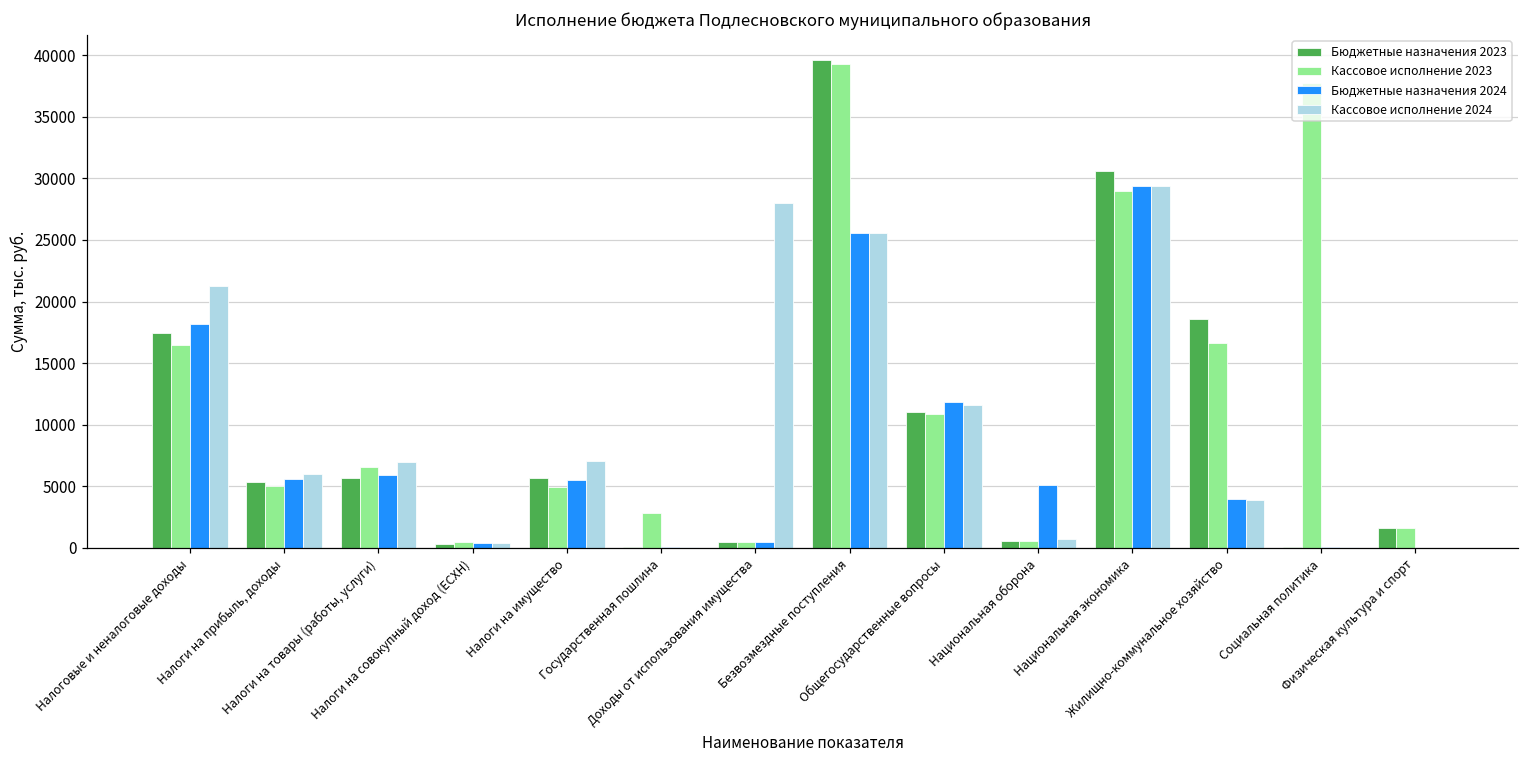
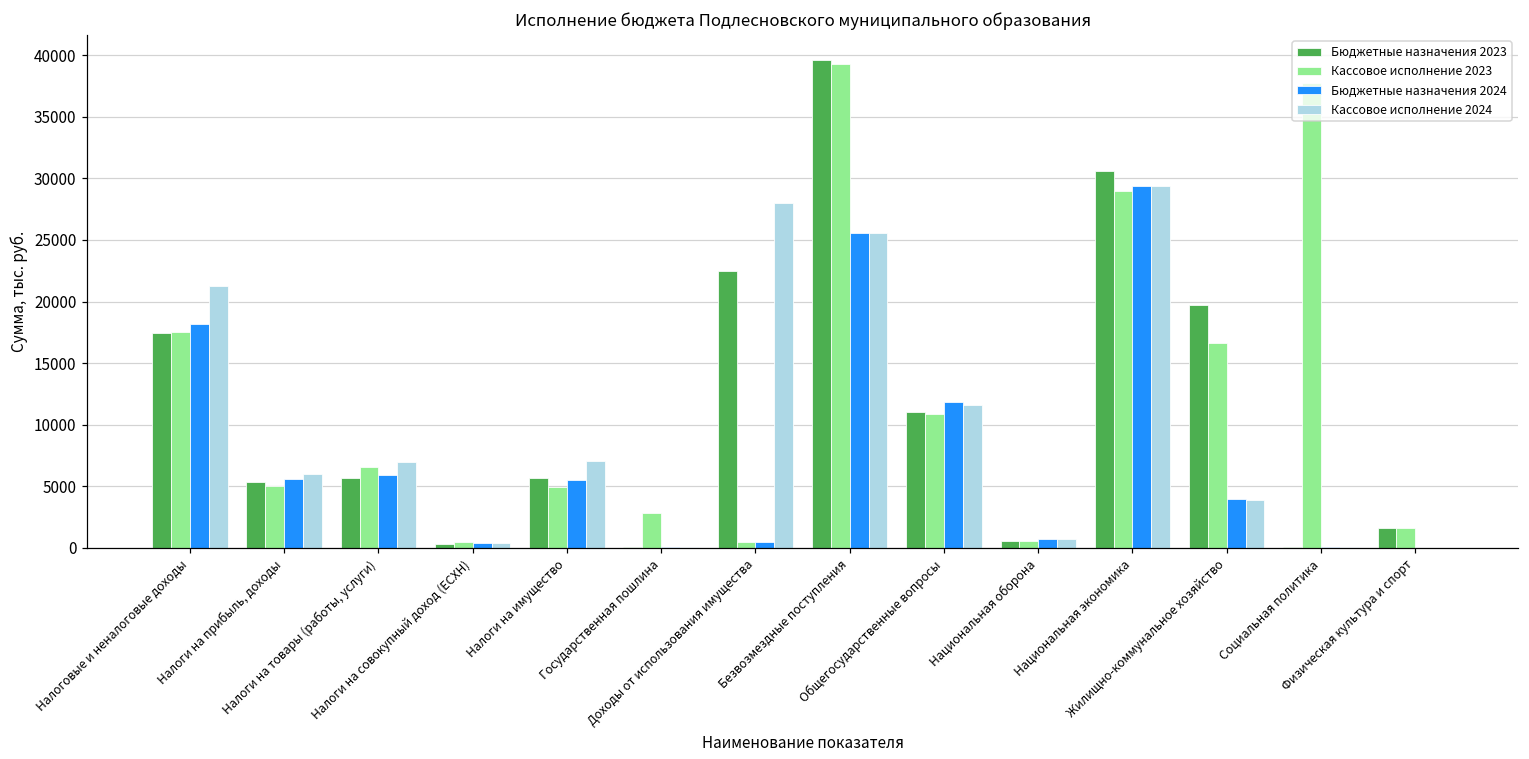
Кассовое исполнение 2023, Налоговые и неналоговые доходы: 16500 -> 17500
Бюджетные назначения 2023, Доходы от использования имущества: 500 -> 22500
Бюджетные назначения 2024, Национальная оборона: 5100 -> 700
Бюджетные назначения 2023, Жилищно-коммунальное хозяйство: 18600 -> 19800
